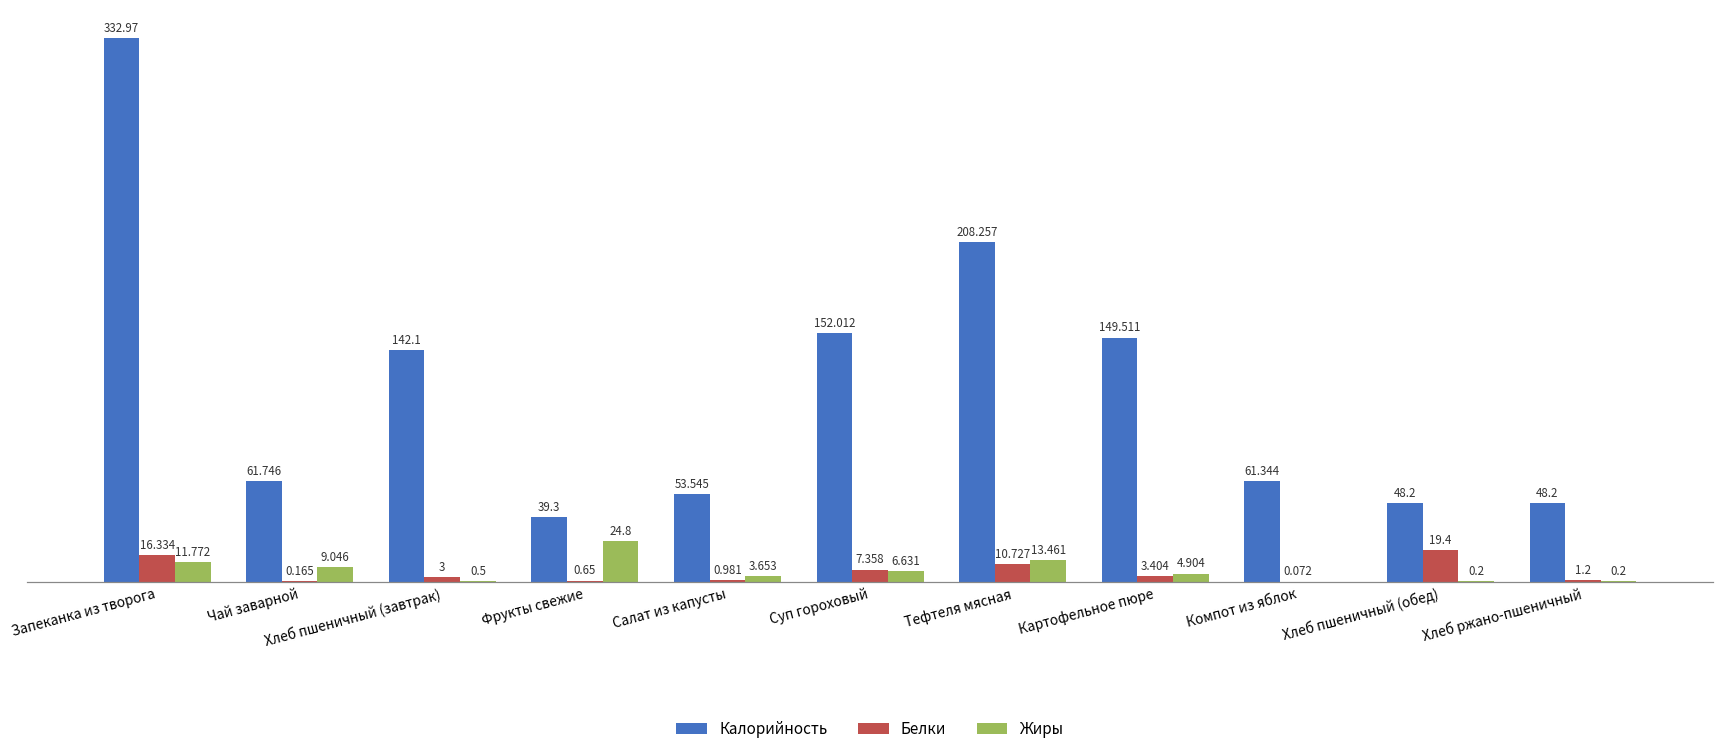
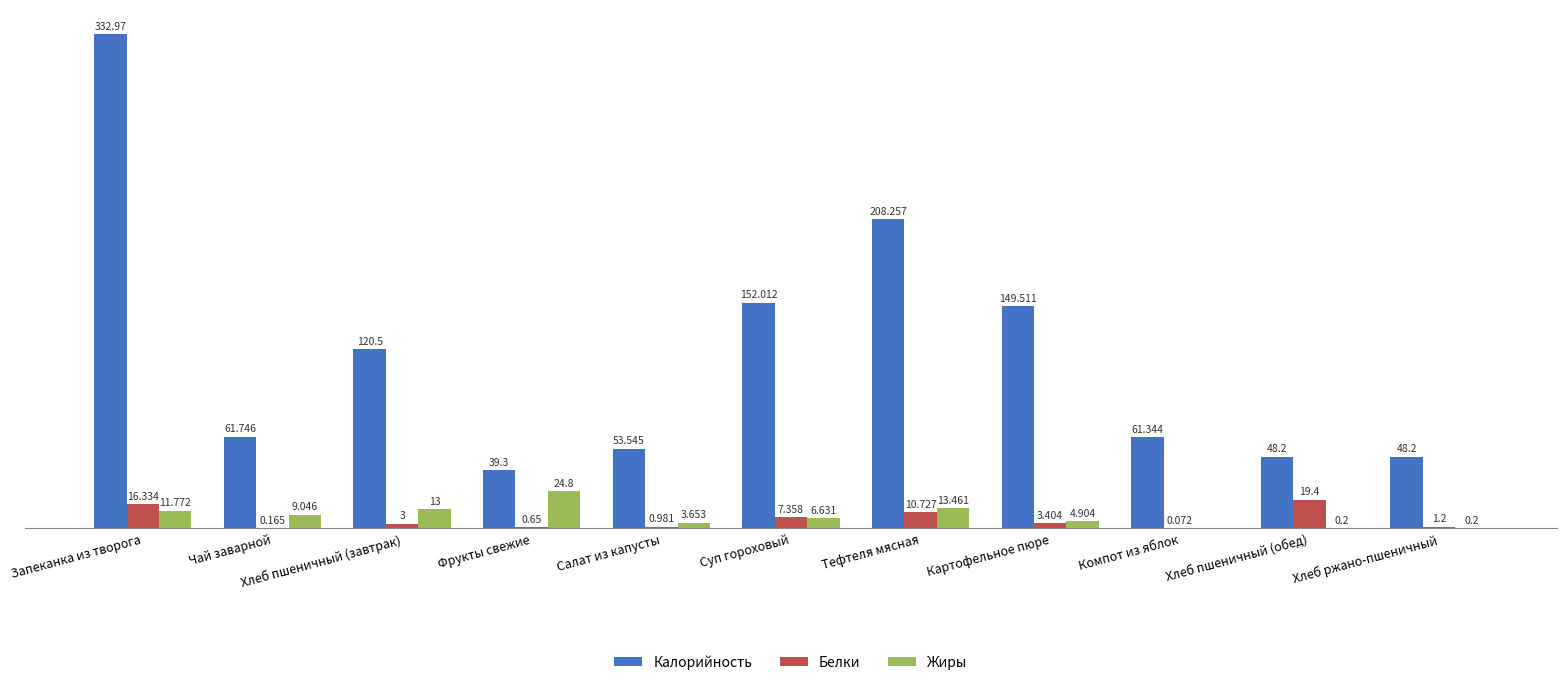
Калорийность, Хлеб пшеничный (завтрак): 142.1 -> 120.5
Жиры, Хлеб пшеничный (завтрак): 0.5 -> 13
